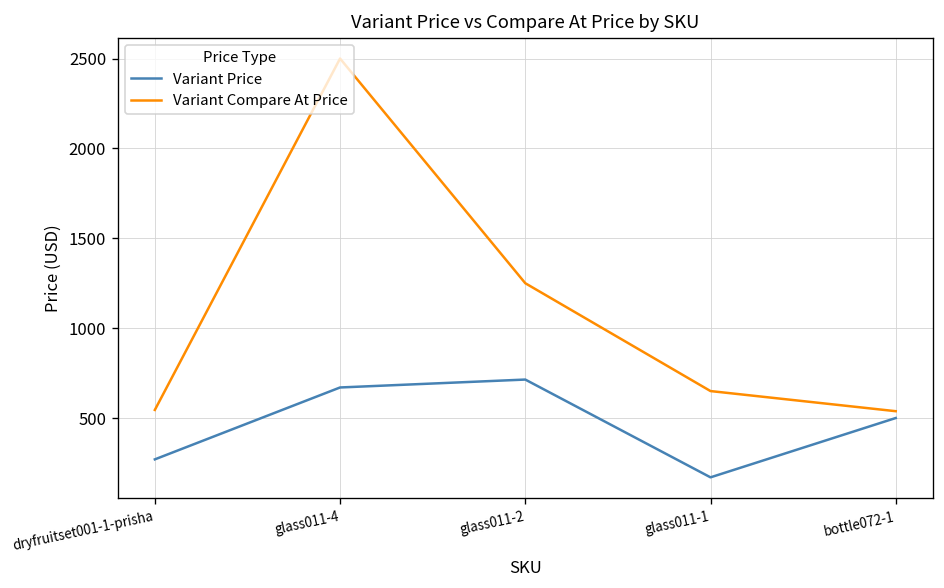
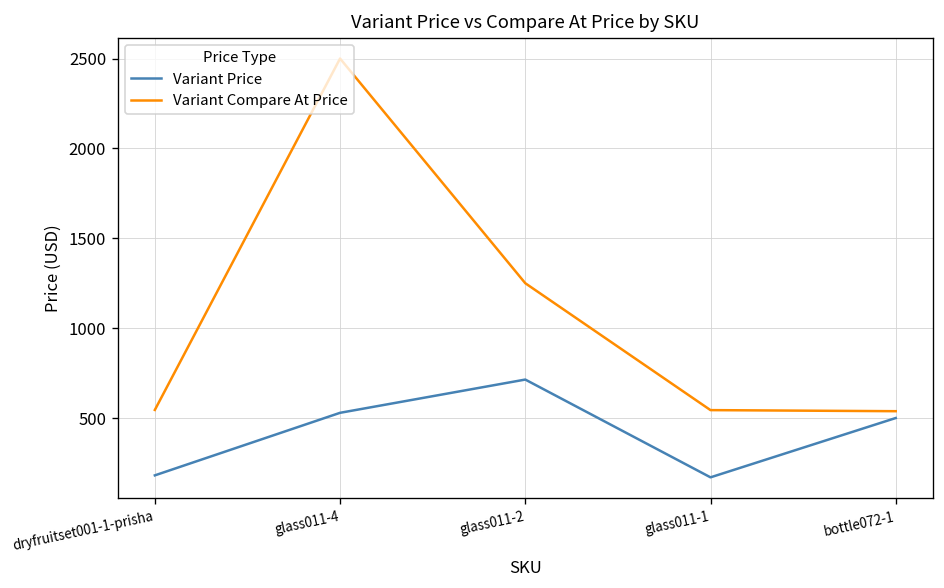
Variant Price, dryfruitset001-1-prisha: 270 -> 180
Variant Price, glass011-4: 670 -> 530
Variant Compare At Price, glass011-1: 650 -> 540
